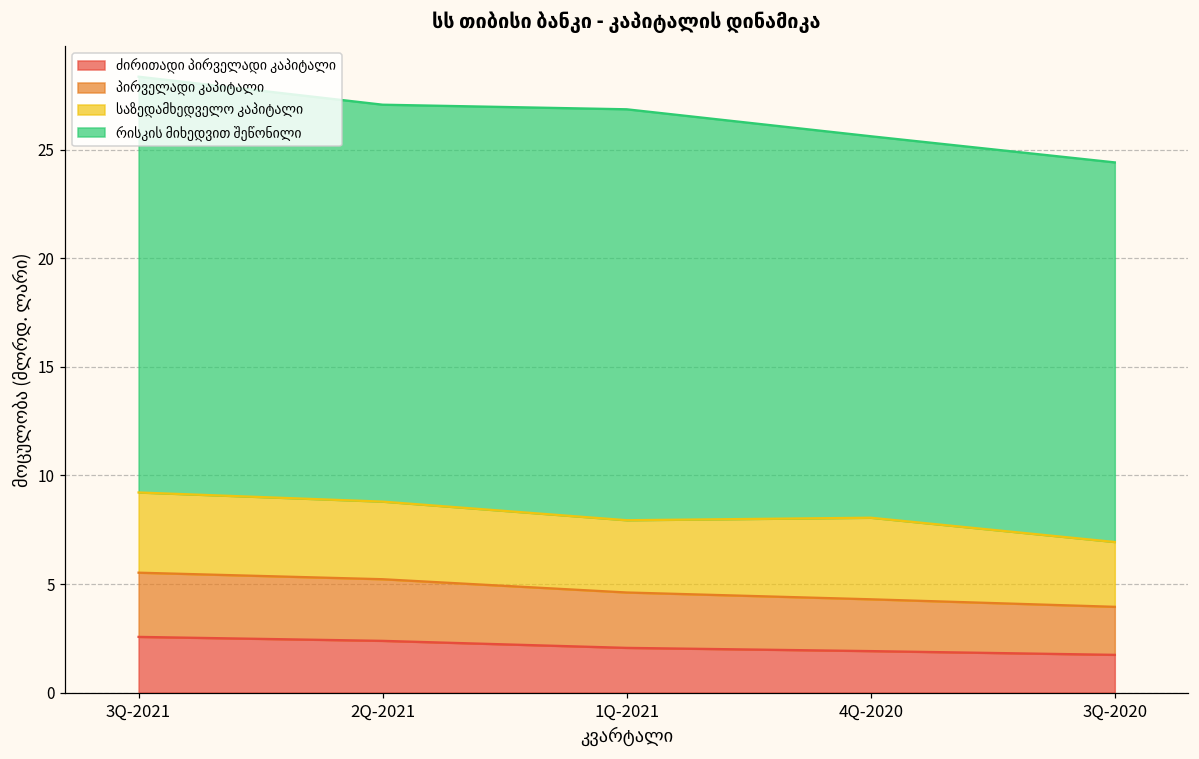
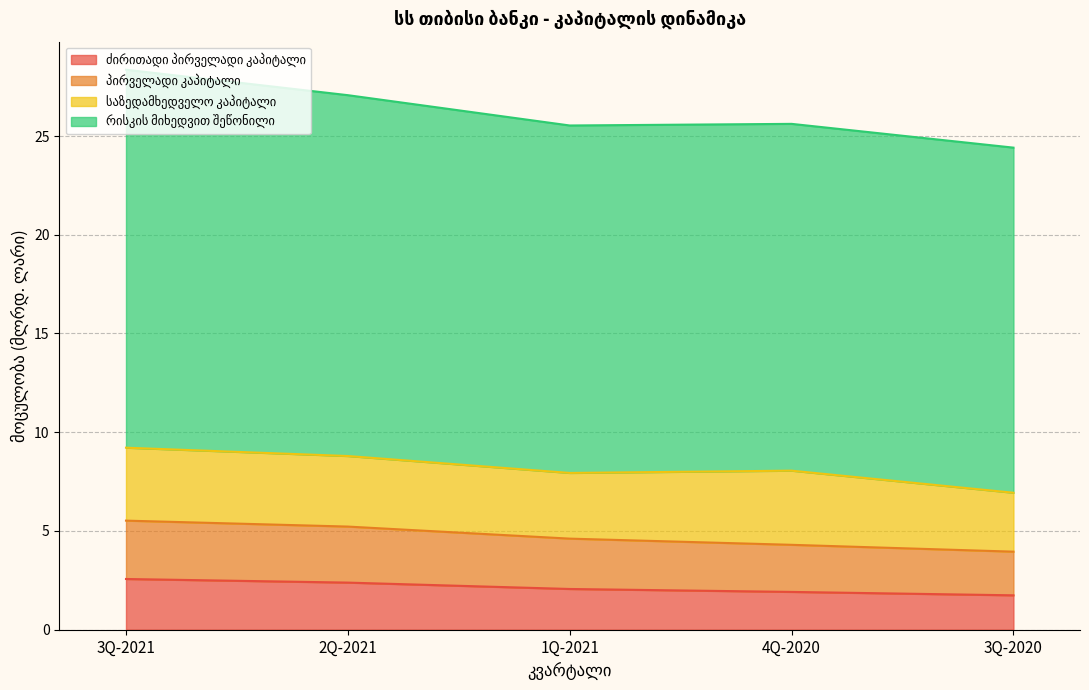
რისკის მიხედვით შეწონილი, 1Q-2021: 18.9 -> 17.6
